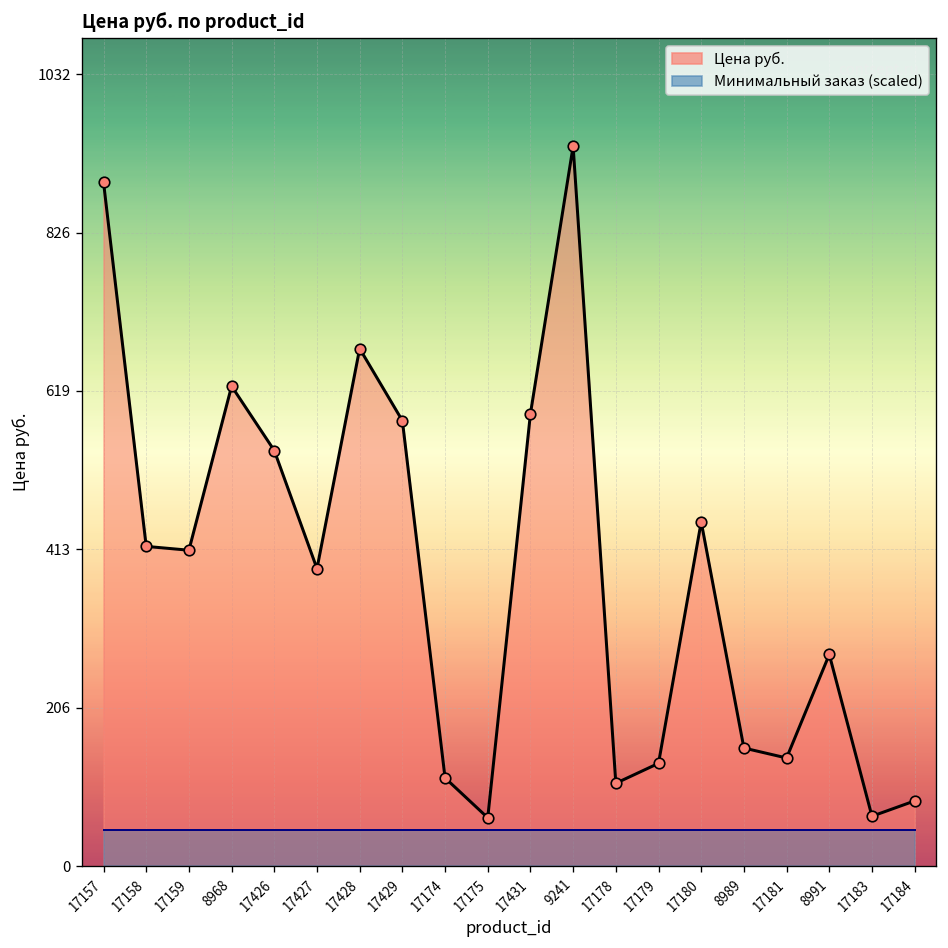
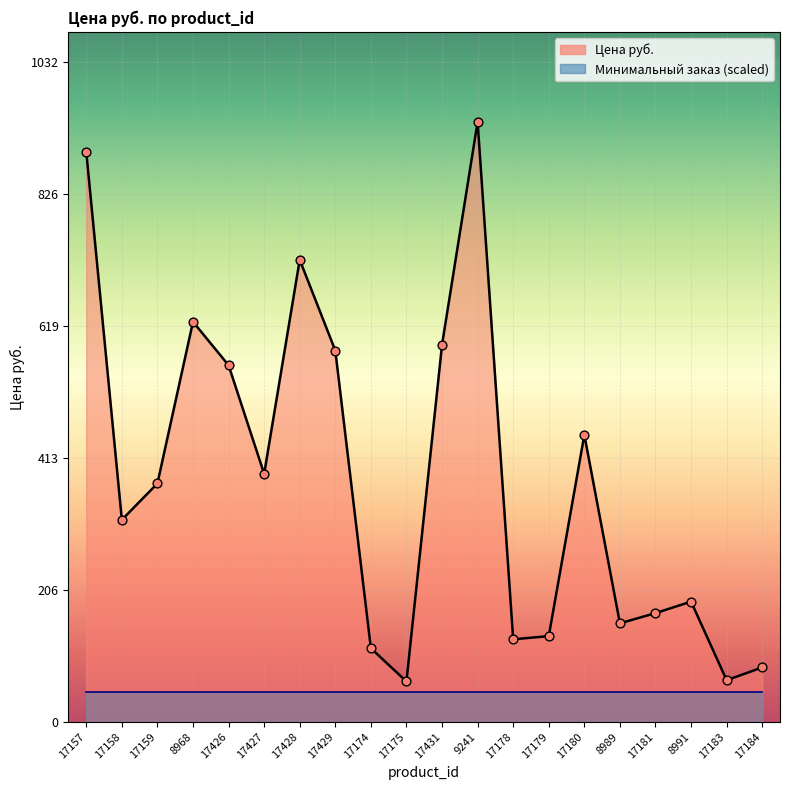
Цена руб., 17158: 420 -> 320
Цена руб., 17159: 410 -> 370
Цена руб., 17426: 540 -> 560
Цена руб., 17428: 680 -> 720
Цена руб., 17178: 110 -> 130
Цена руб., 17181: 140 -> 170
Цена руб., 8991: 280 -> 190
